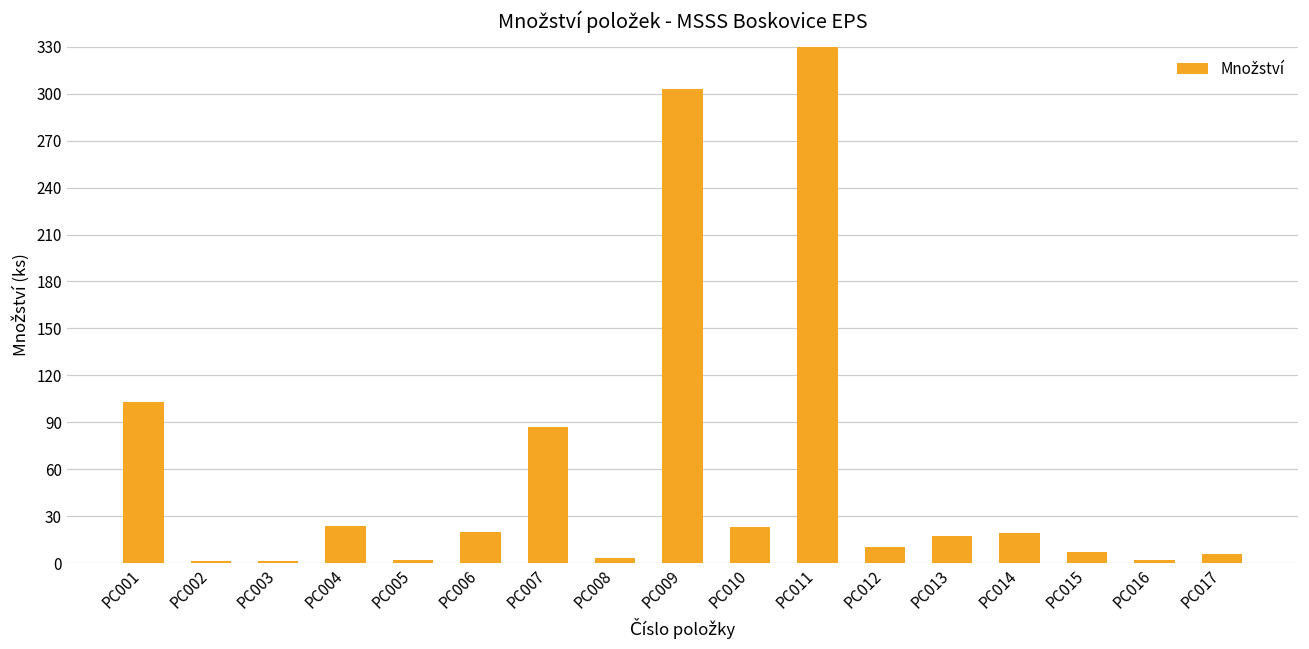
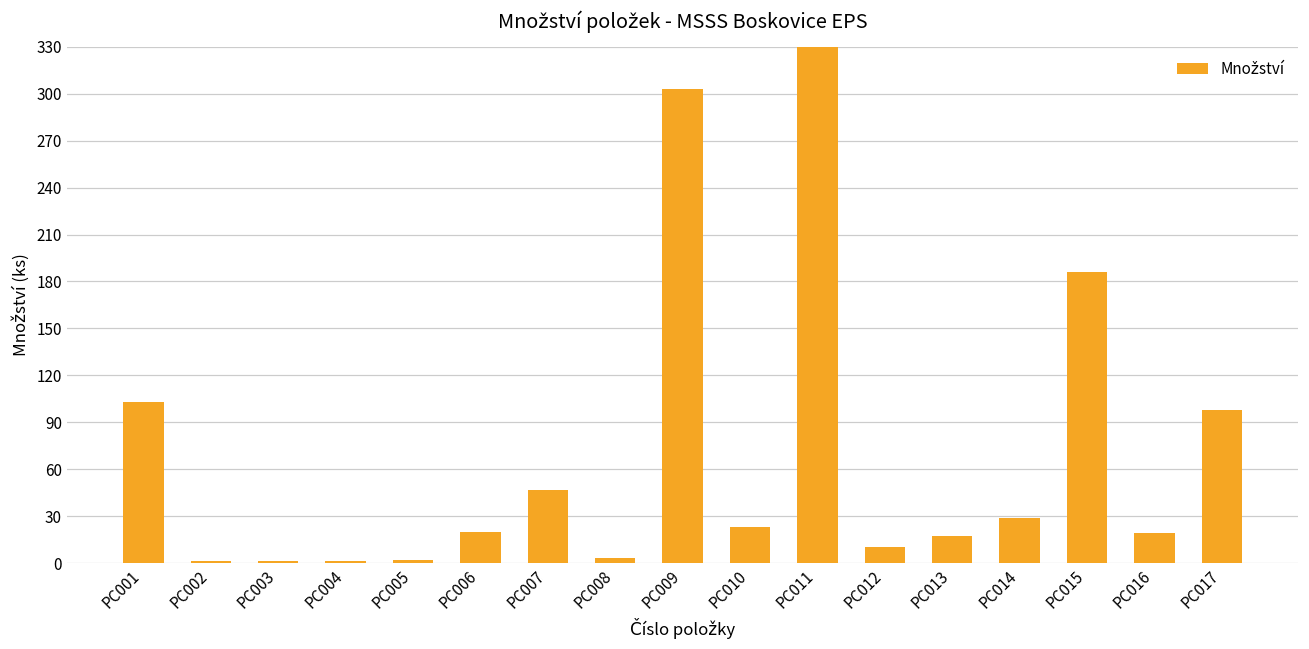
PC004: 24 -> 1
PC007: 87 -> 47
PC014: 19 -> 29
PC015: 7 -> 186
PC016: 2 -> 19
PC017: 6 -> 98
